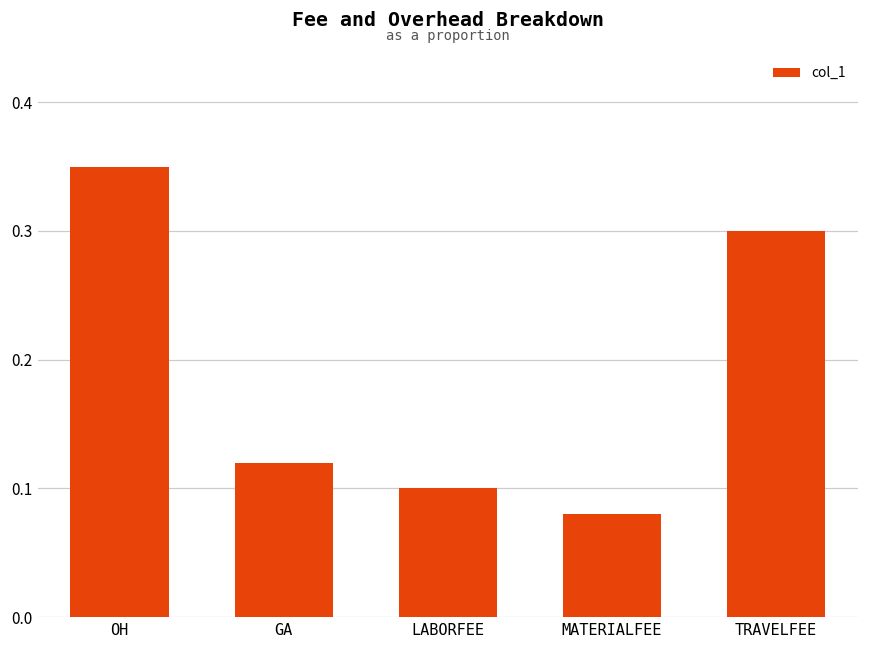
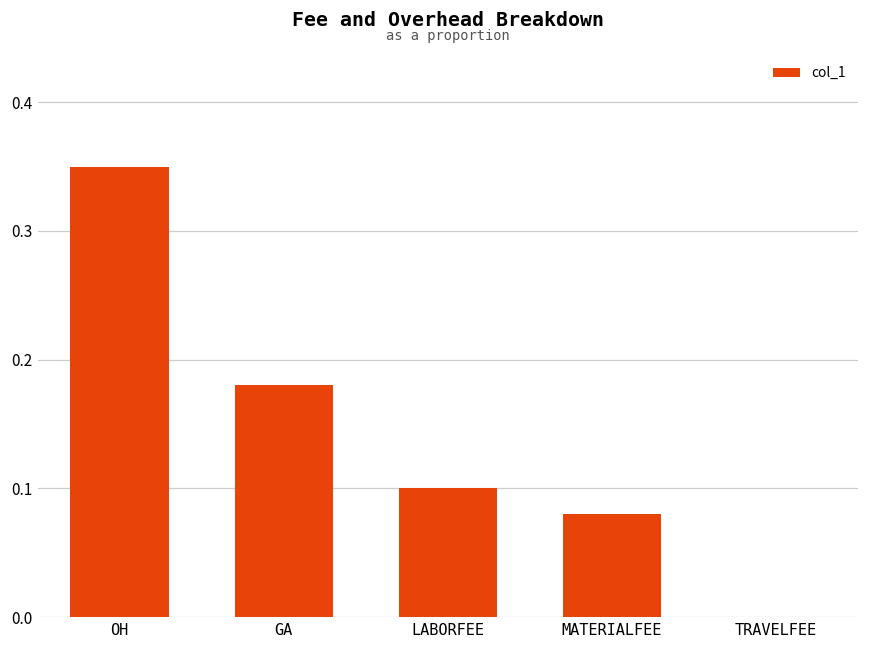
GA: 0.12 -> 0.18
TRAVELFEE: 0.3 -> 0.0
